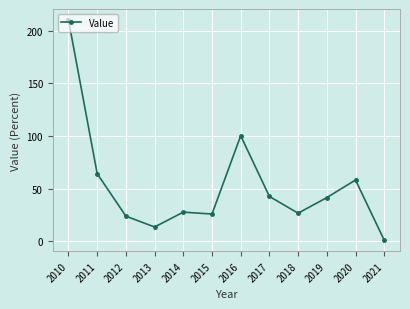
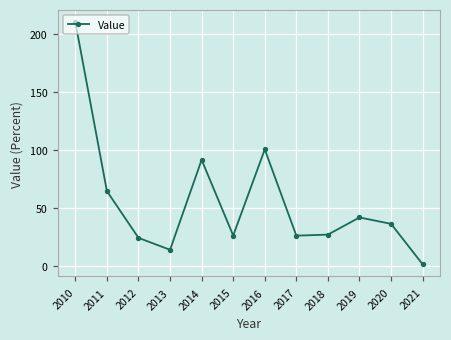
2014: 28 -> 91
2017: 43 -> 26
2020: 58 -> 36
